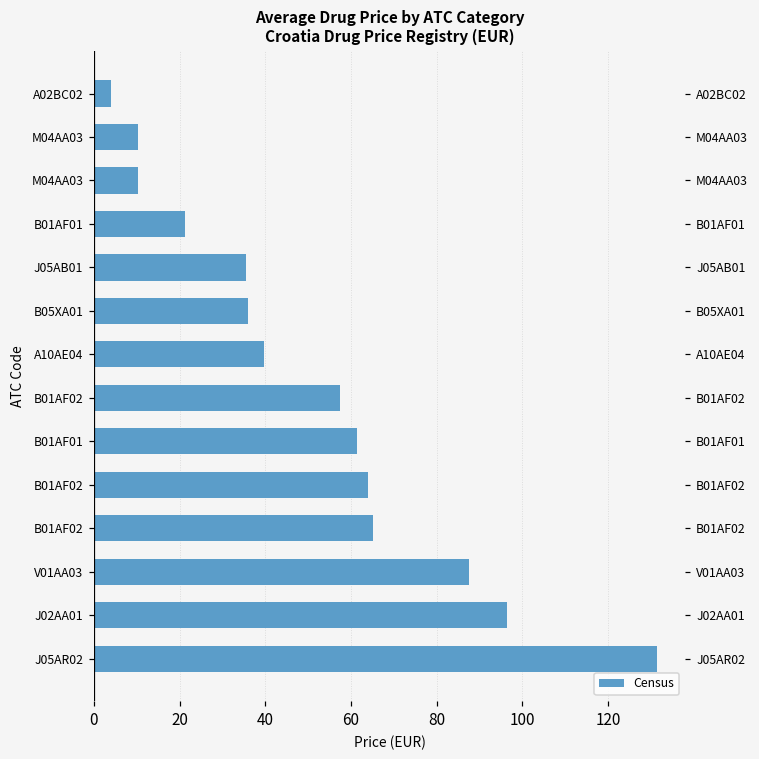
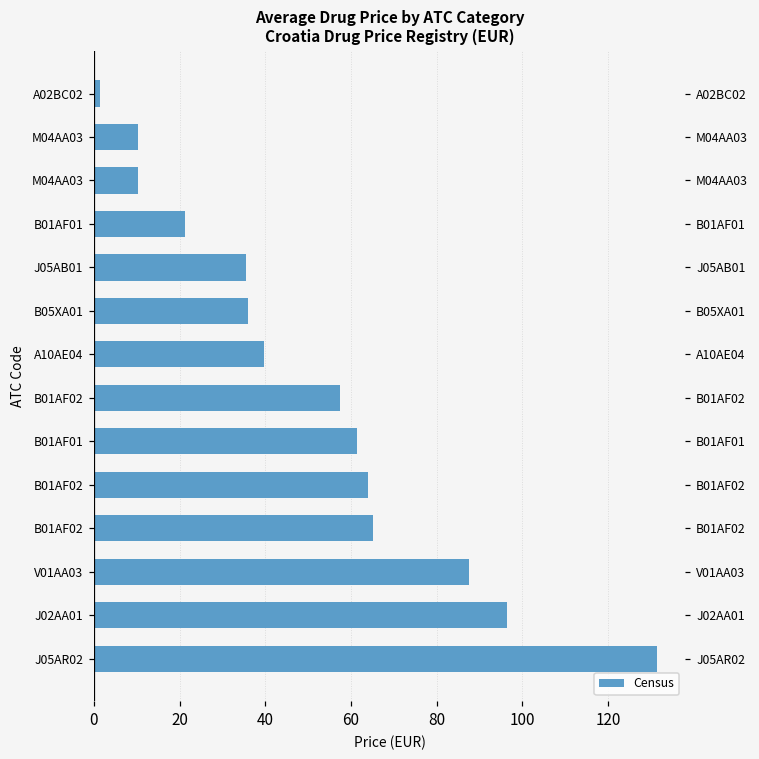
A02BC02: 4 -> 1
